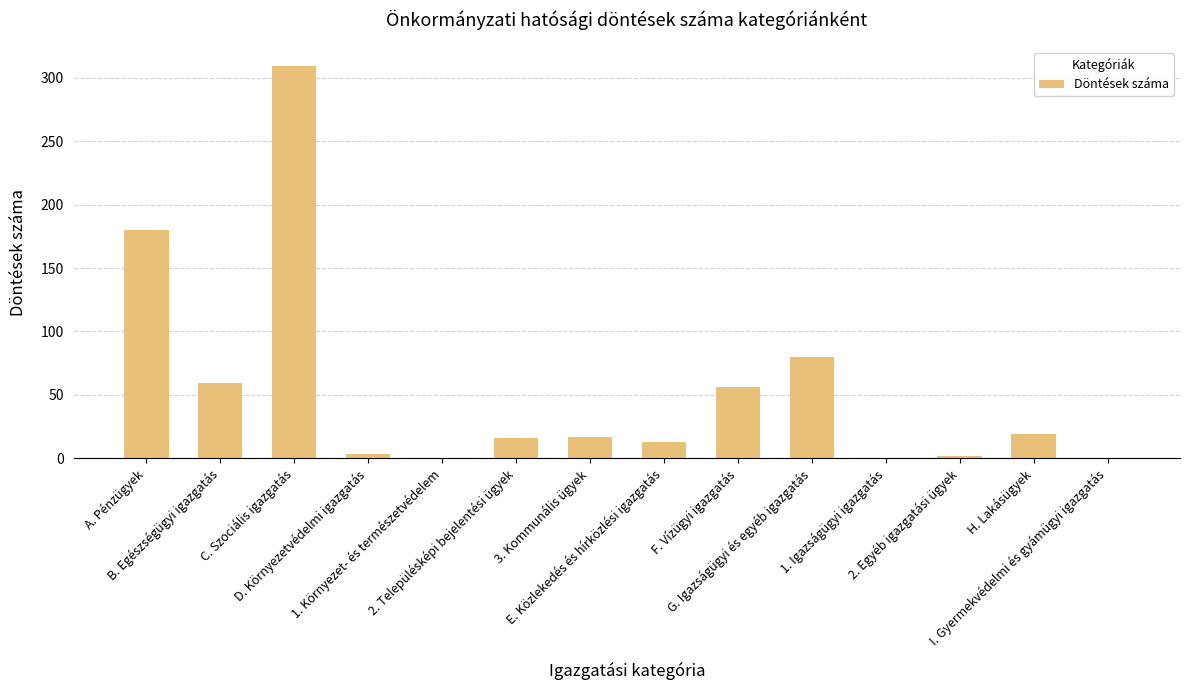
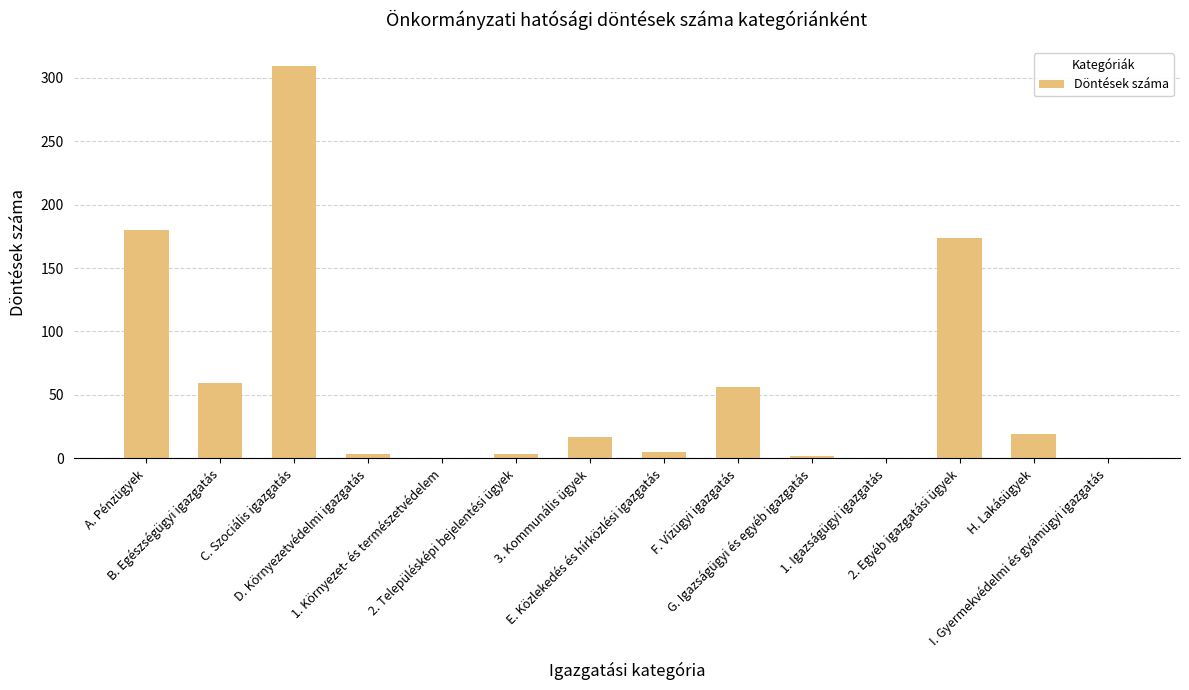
2. Településképi bejelentési ügyek: 16 -> 3
E. Közlekedés és hírközlési igazgatás: 13 -> 5
G. Igazságügyi és egyéb igazgatás: 80 -> 2
2. Egyéb igazgatási ügyek: 2 -> 174
